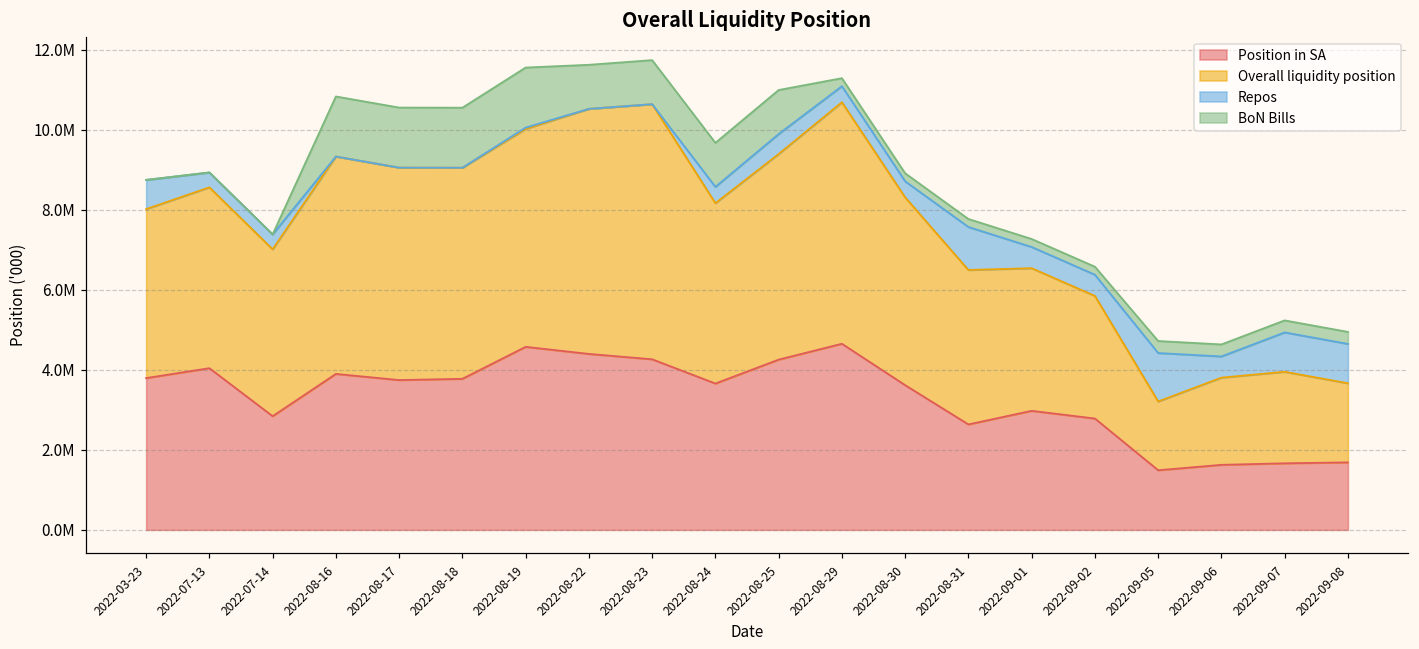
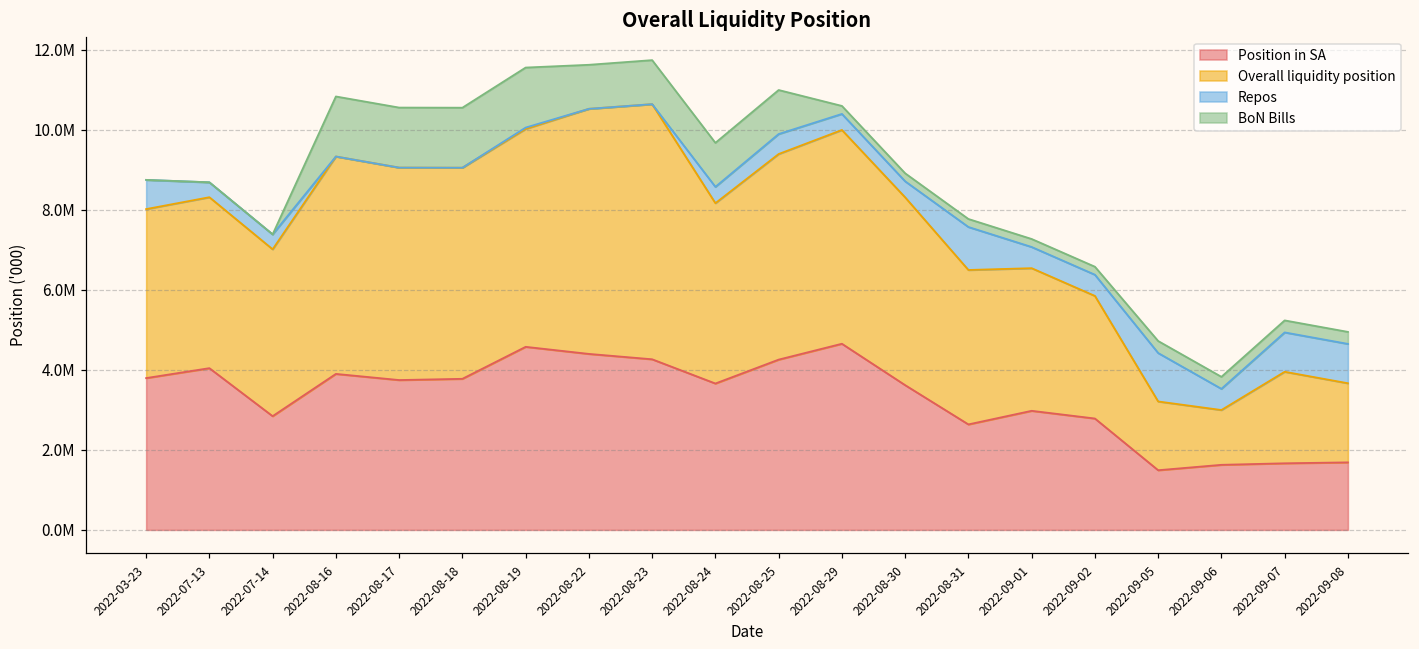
Overall liquidity position, 2022-07-13: 4500000 -> 4300000
Overall liquidity position, 2022-08-29: 6000000 -> 5300000
Overall liquidity position, 2022-09-06: 2200000 -> 1400000
